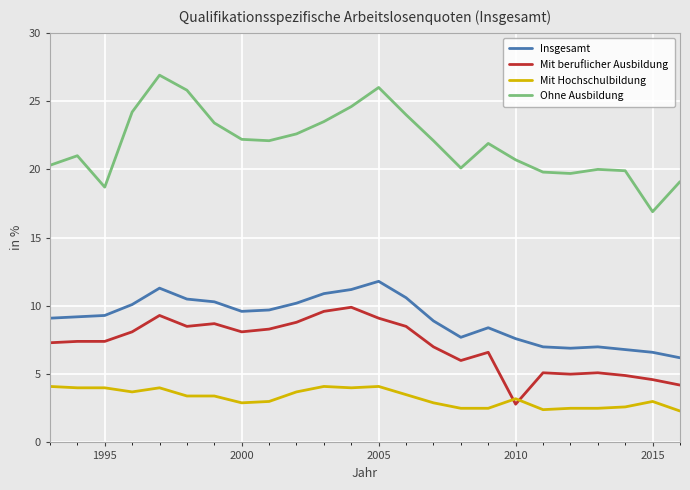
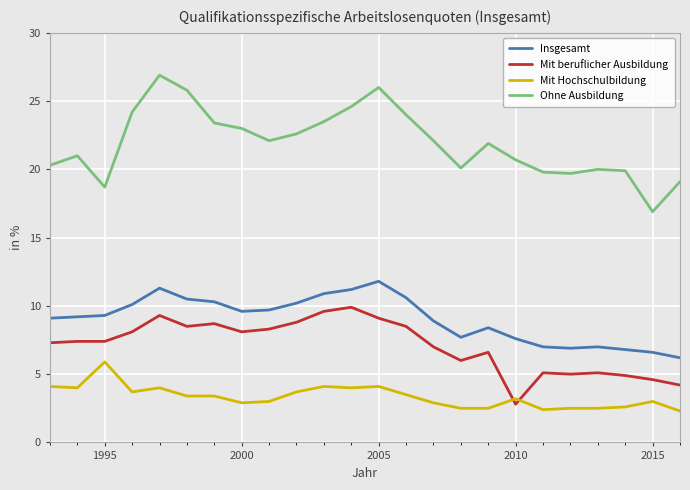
Mit Hochschulbildung, 1995: 4.0 -> 5.9
Ohne Ausbildung, 2000: 22.2 -> 23.0
